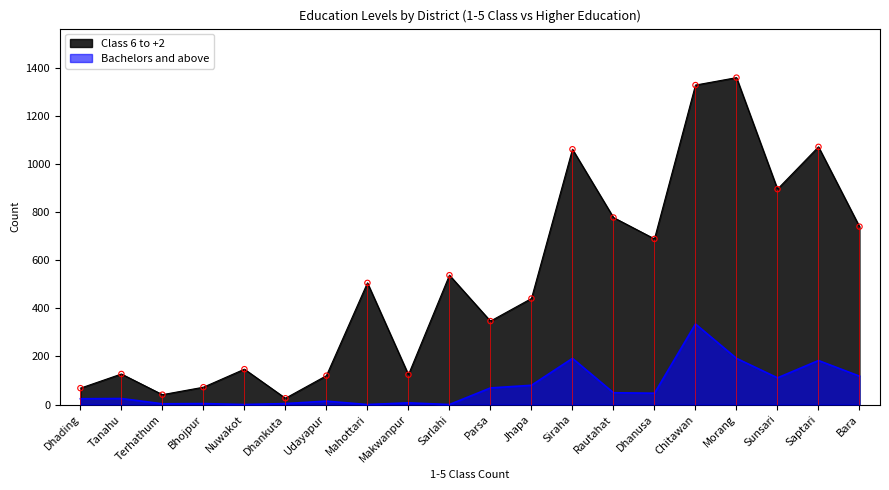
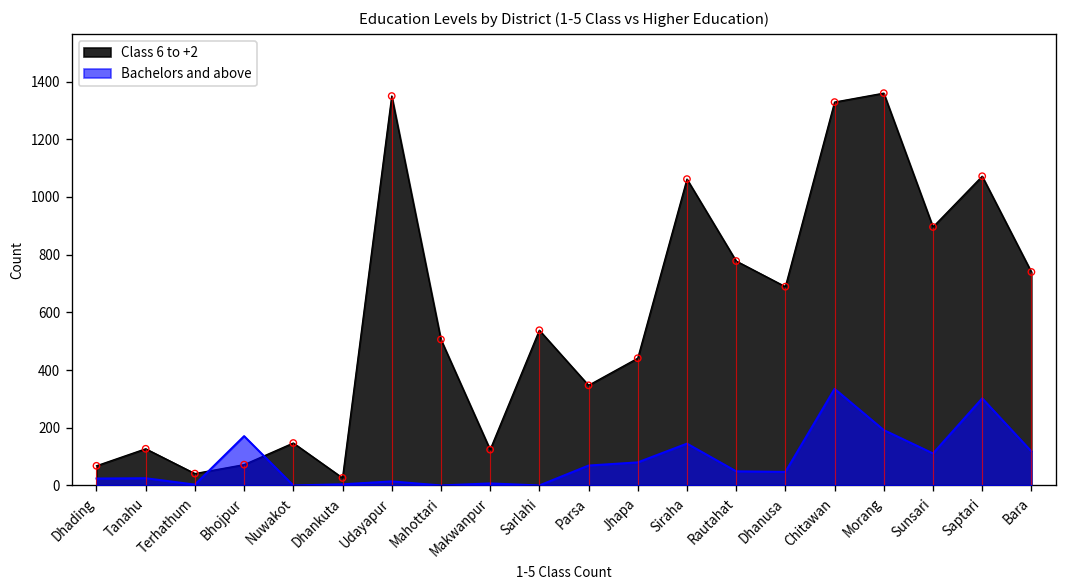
Bachelors and above, Bhojpur: 0 -> 170
Class 6 to +2, Udayapur: 120 -> 1350
Bachelors and above, Siraha: 190 -> 150
Bachelors and above, Saptari: 180 -> 300
